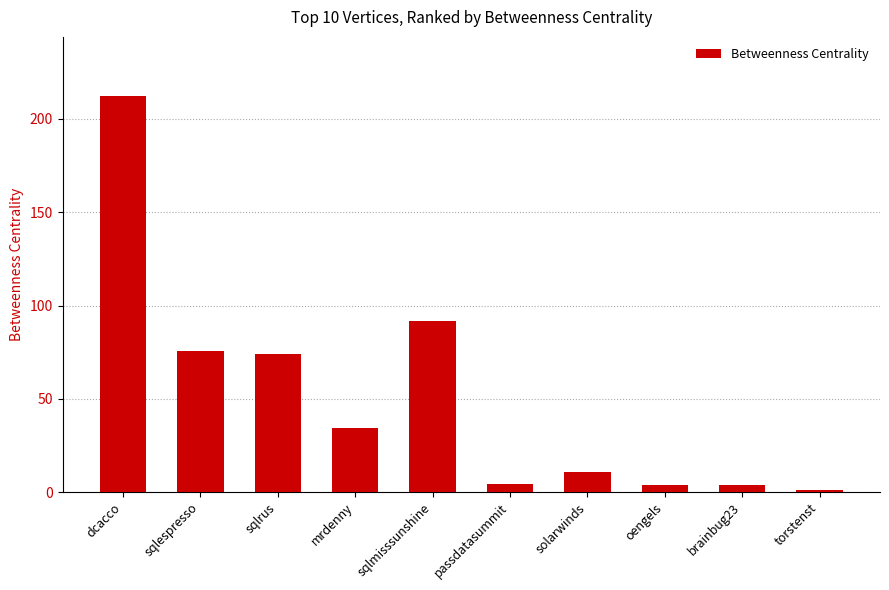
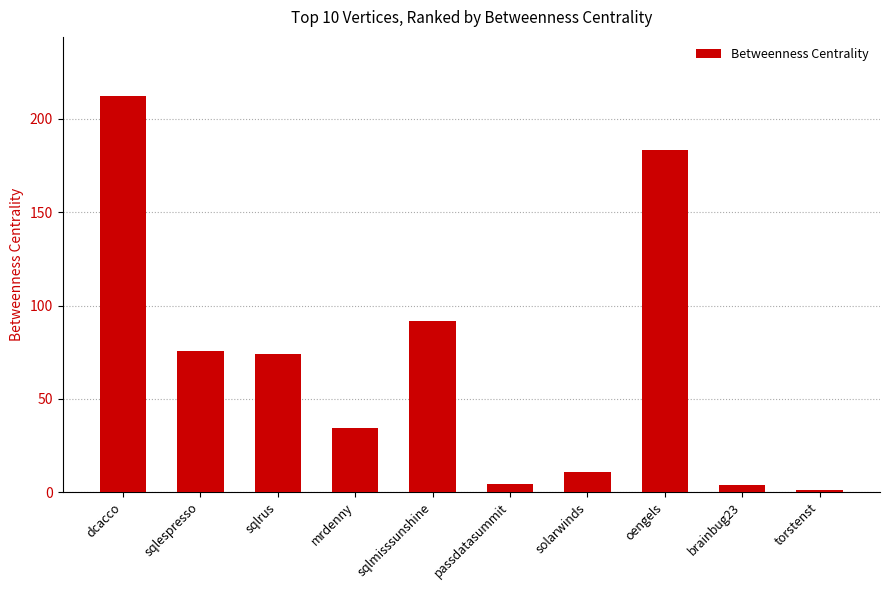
oengels: 4 -> 183
